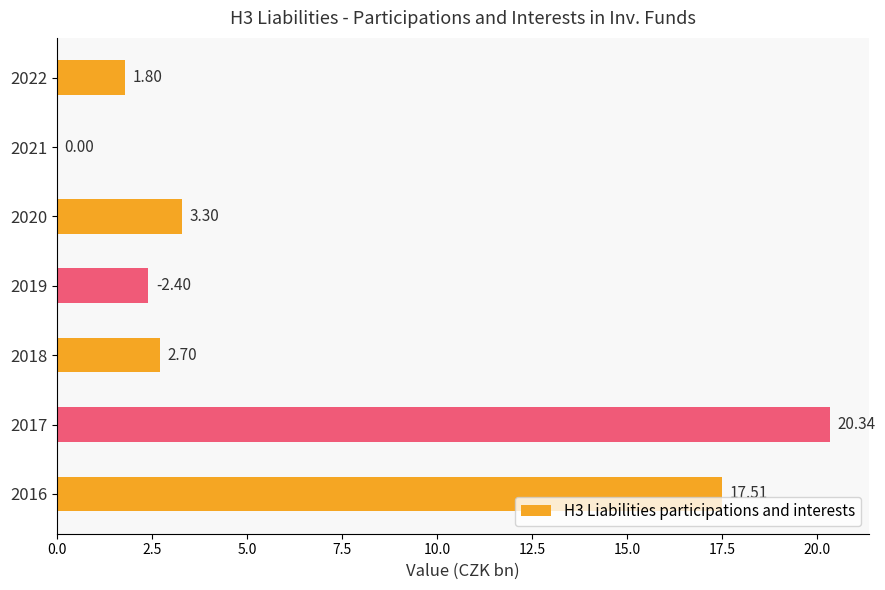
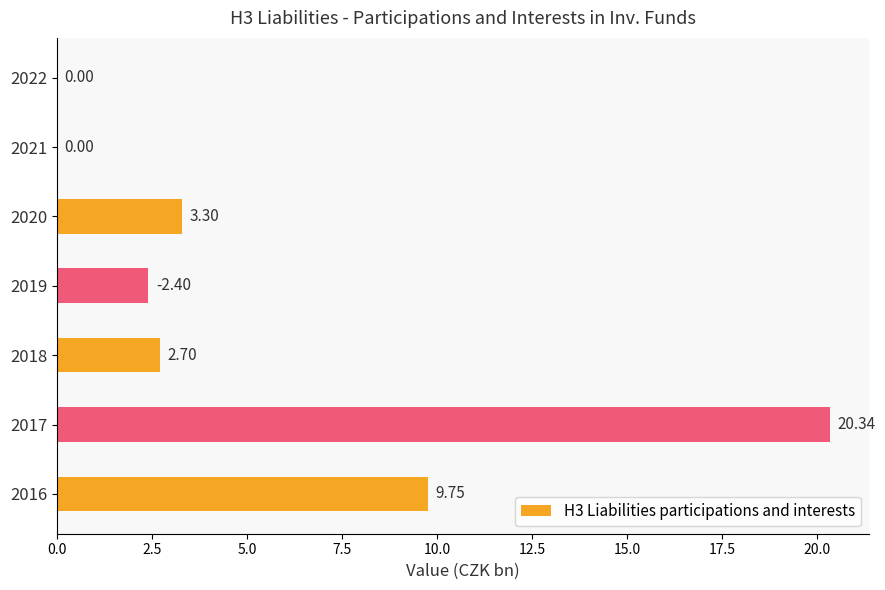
2022: 1.80 -> 0.00
2016: 17.5 -> 9.7
